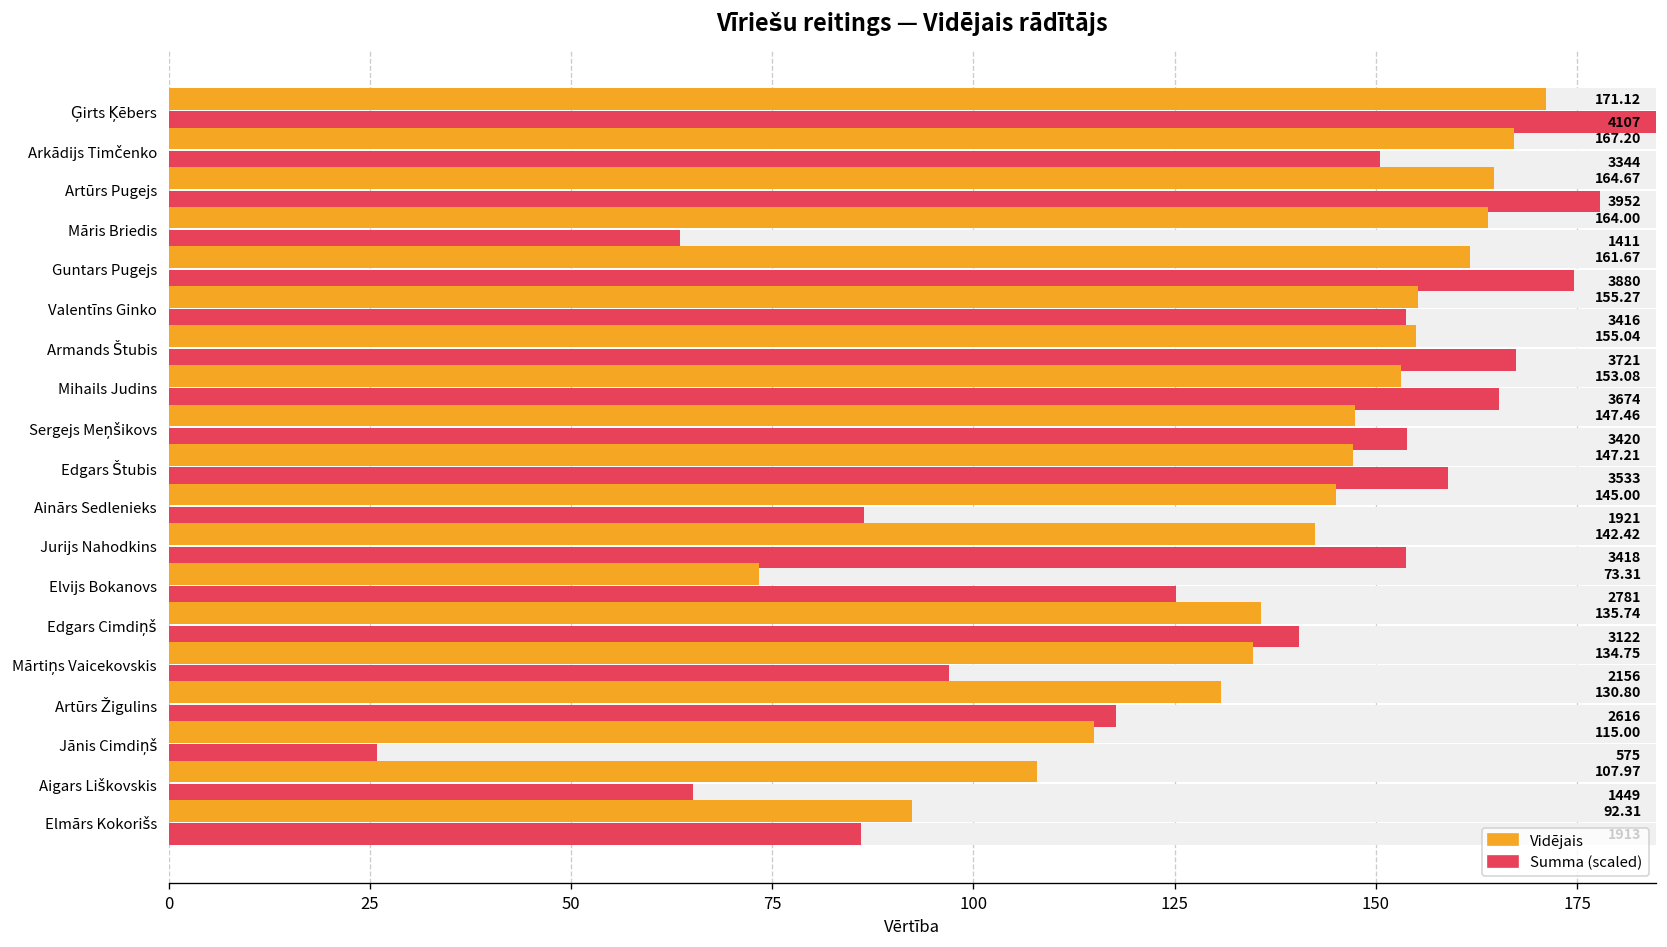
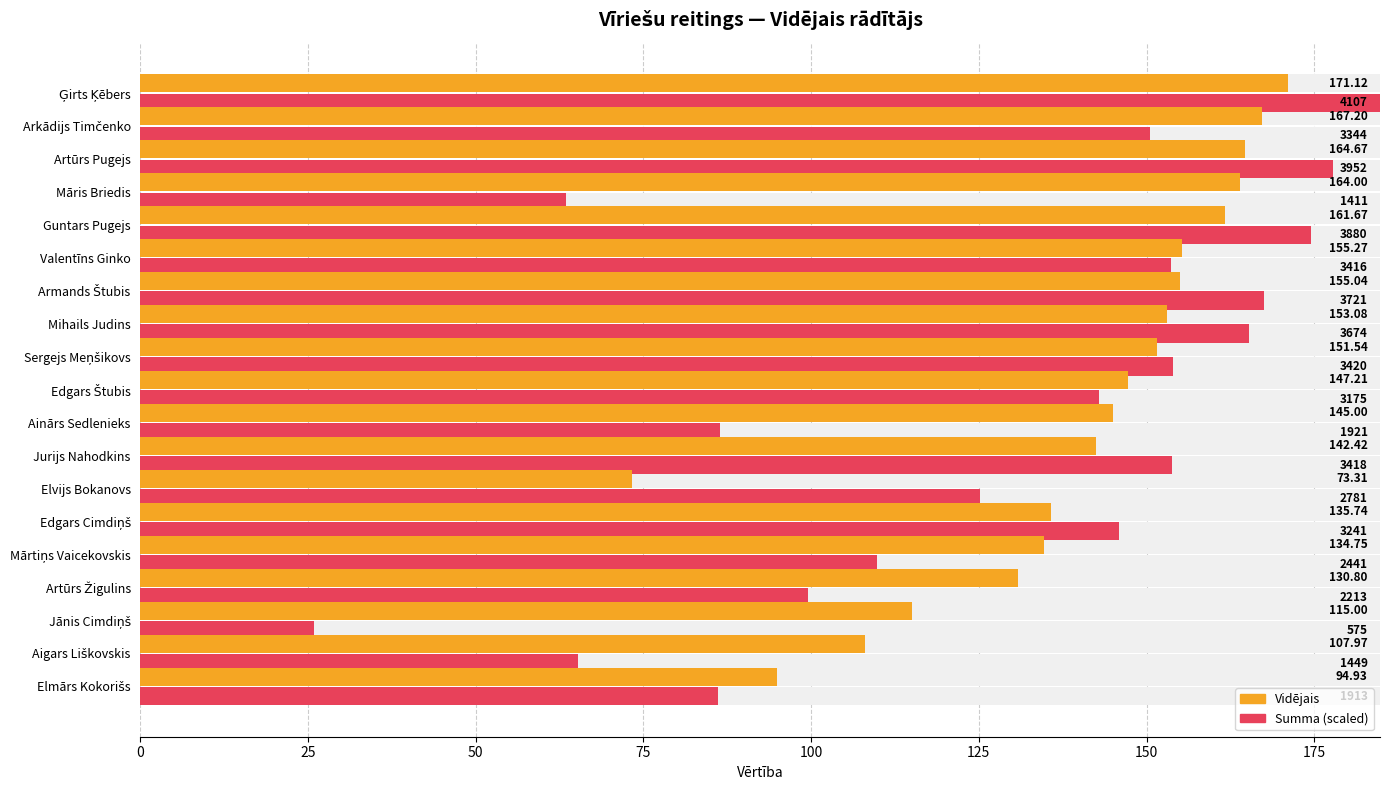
Vidējais, Sergejs Meņšikovs: 147.46 -> 151.54
Summa (scaled), Edgars Štubis: 3533 -> 3175
Summa (scaled), Edgars Cimdiņš: 3122 -> 3241
Summa (scaled), Mārtiņs Vaicekovskis: 2156 -> 2441
Summa (scaled), Artūrs Žigulins: 2616 -> 2213
Vidējais, Elmārs Kokorišs: 92.31 -> 94.93
